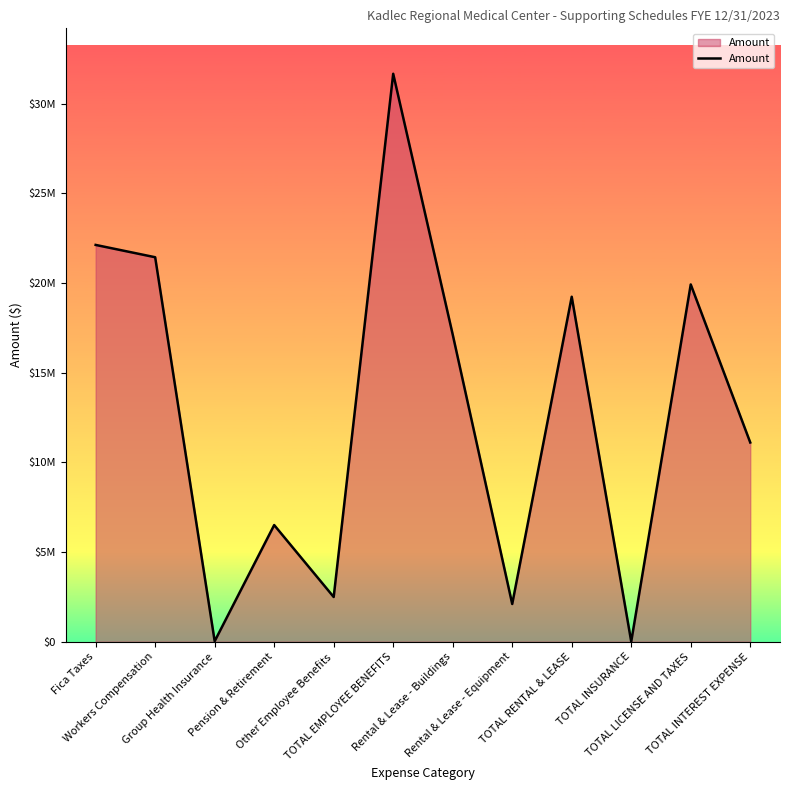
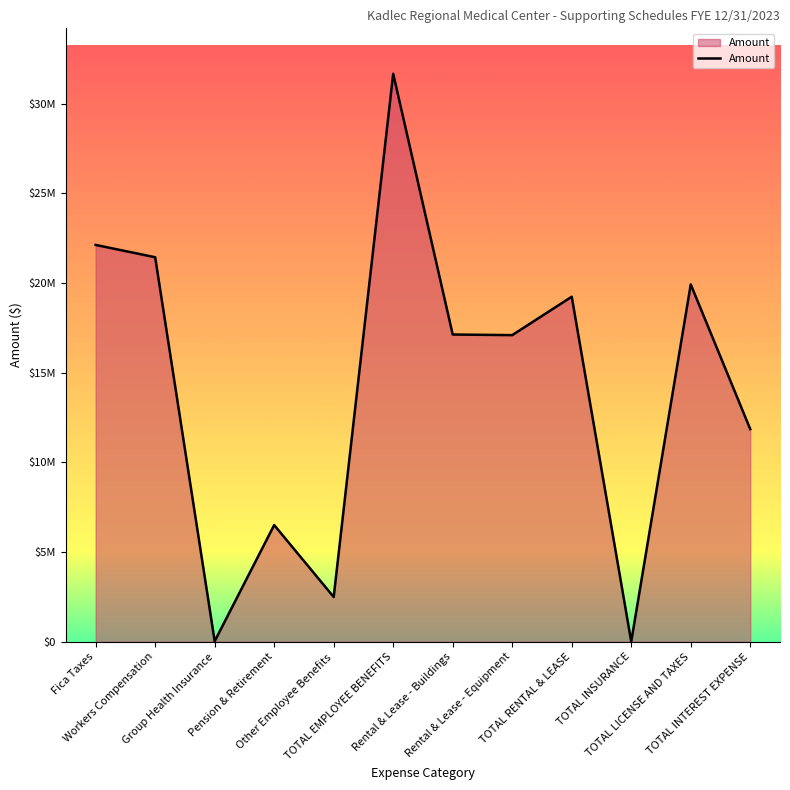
Rental & Lease - Equipment: $2100000 -> $17100000
TOTAL INTEREST EXPENSE: $11100000 -> $11900000
